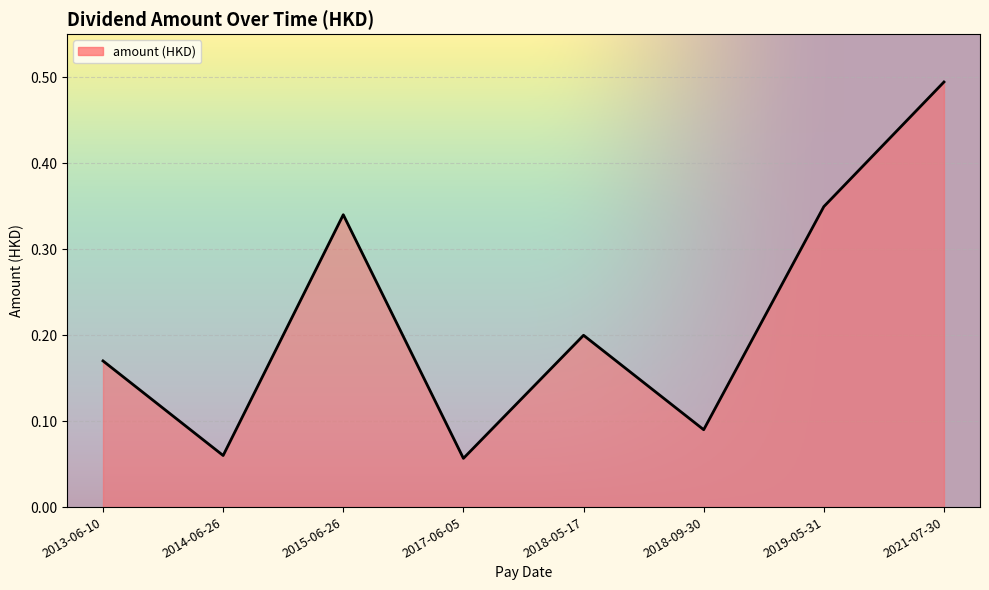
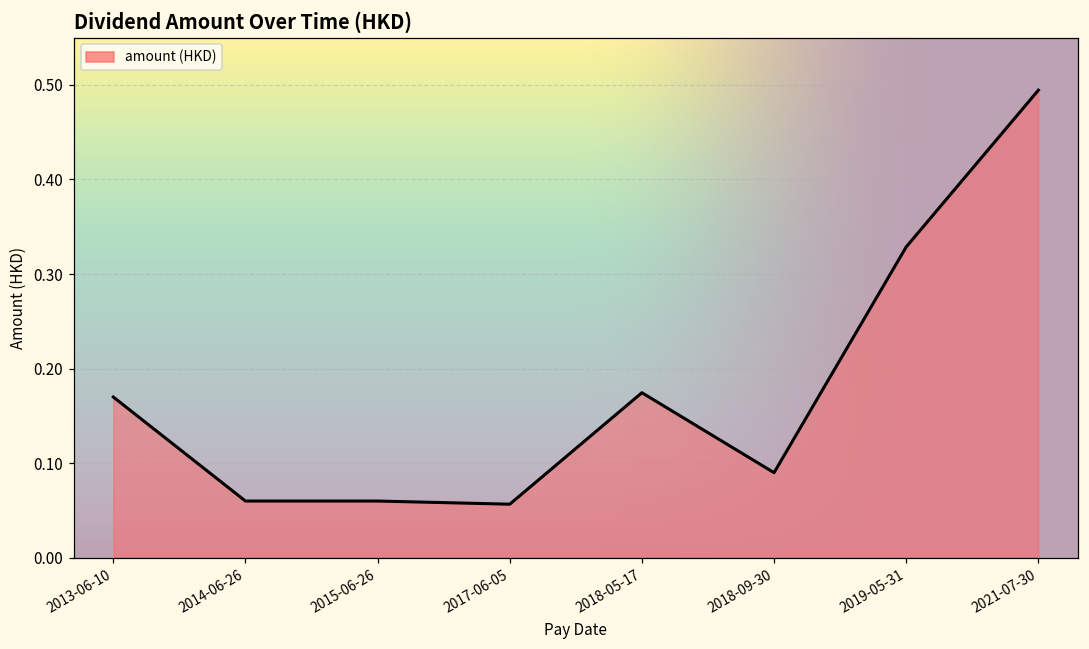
2015-06-26: 0.34 -> 0.06
2018-05-17: 0.20 -> 0.17
2019-05-31: 0.35 -> 0.33
